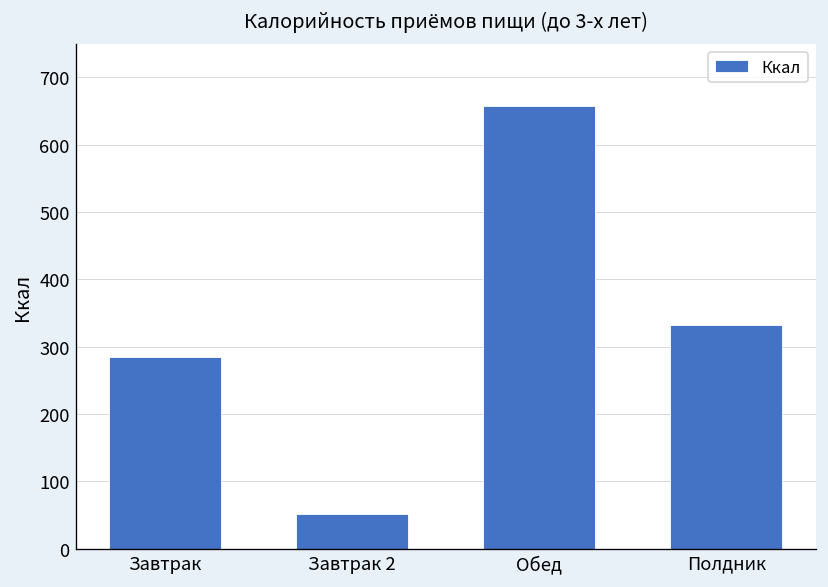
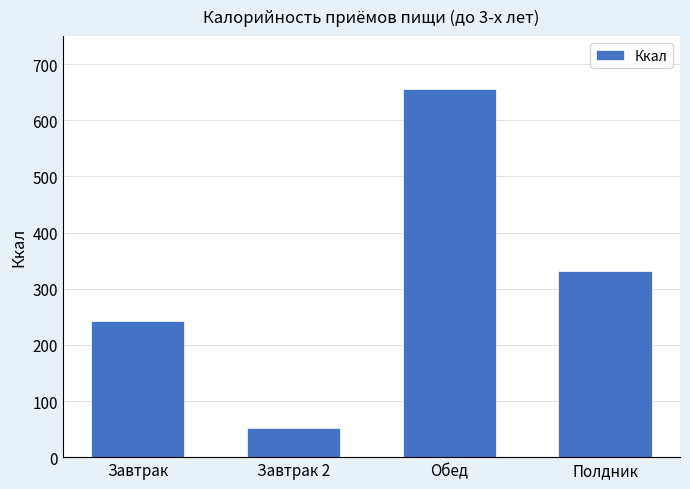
Завтрак: 280 -> 240
